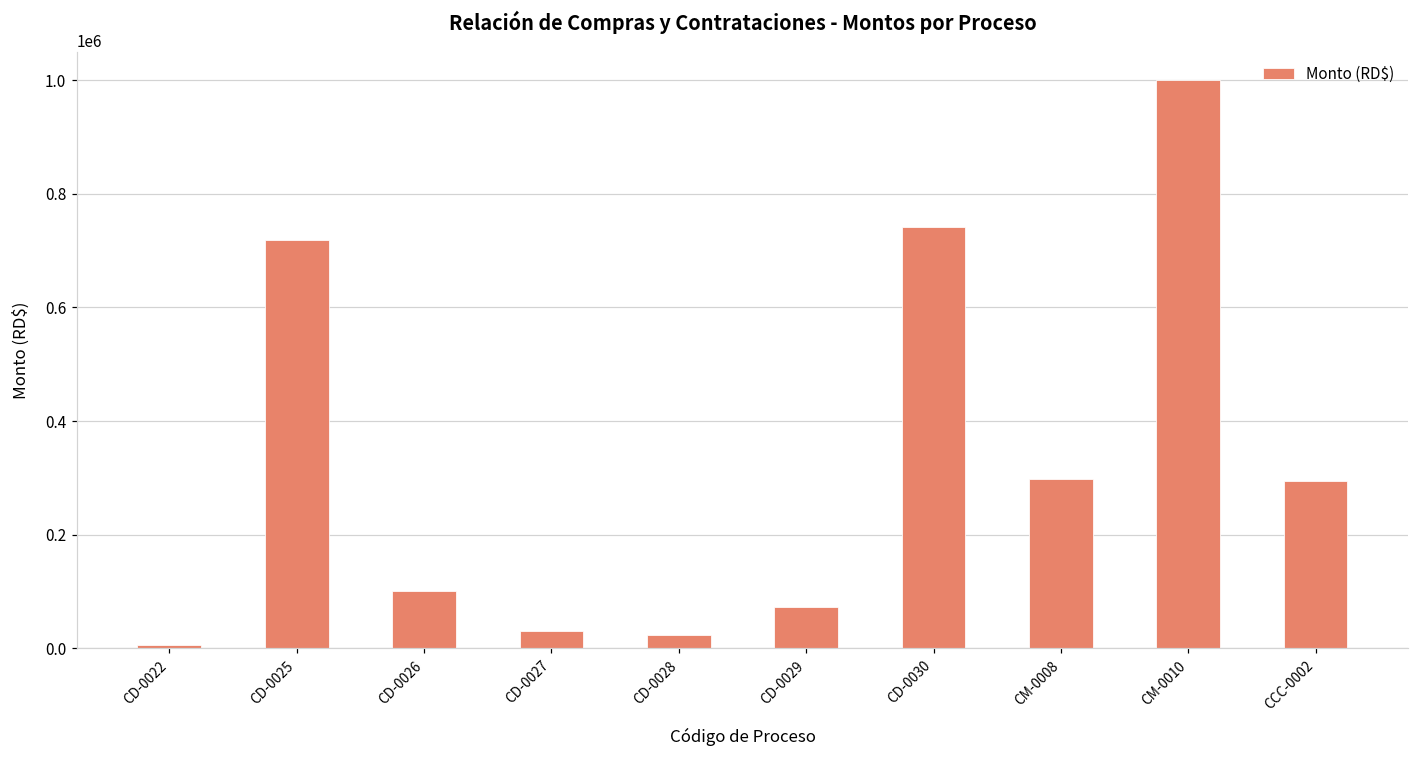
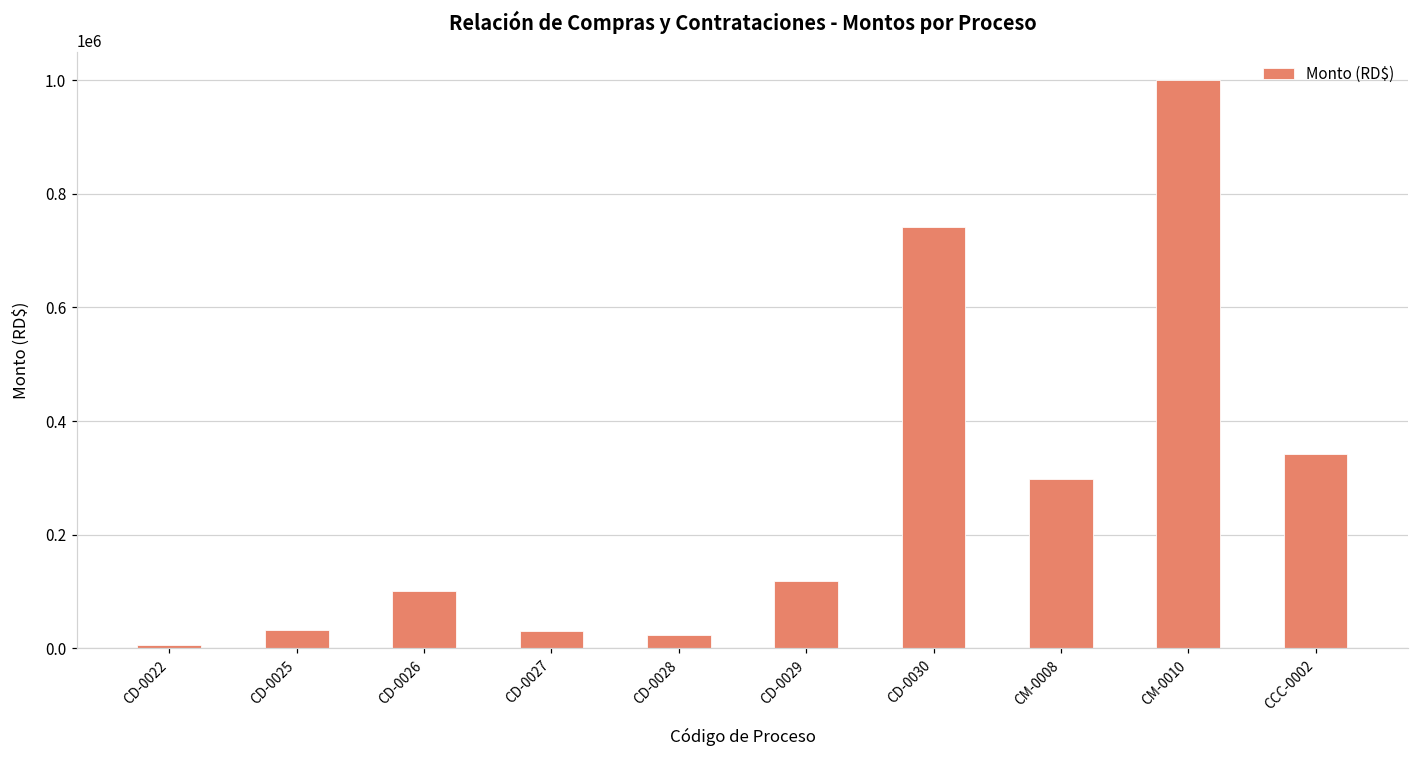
CD-0025: 720000 -> 30000
CD-0029: 70000 -> 120000
CCC-0002: 300000 -> 340000
